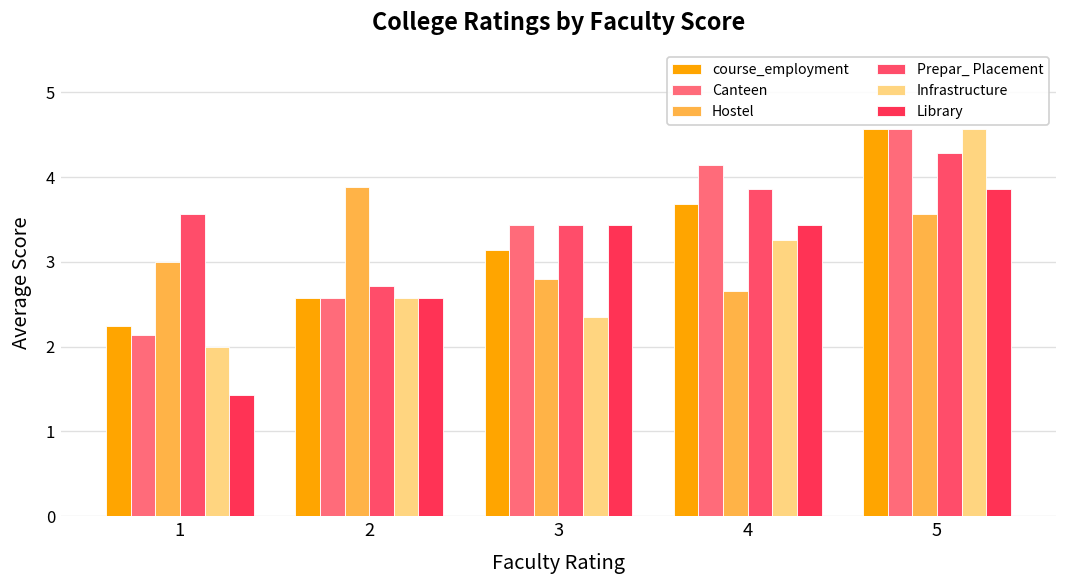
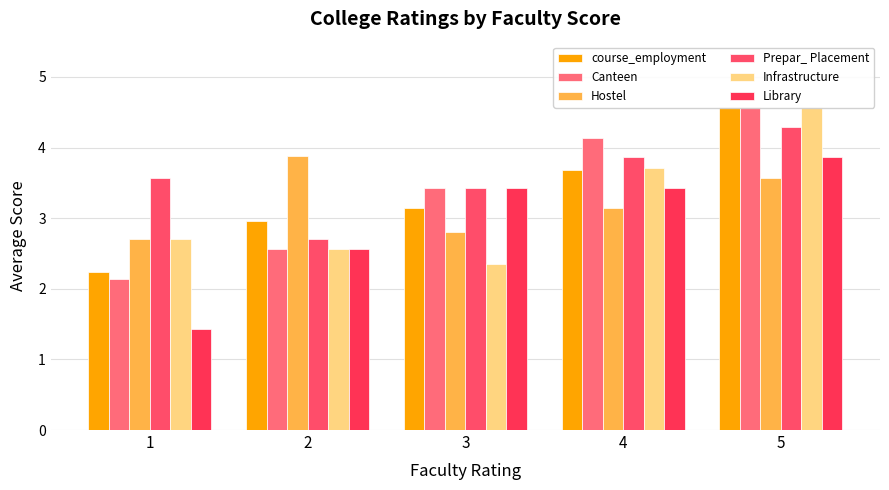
Hostel, 1: 3.0 -> 2.7
Infrastructure, 1: 2.0 -> 2.7
course_employment, 2: 2.6 -> 3.0
Hostel, 4: 2.7 -> 3.1
Infrastructure, 4: 3.3 -> 3.7
